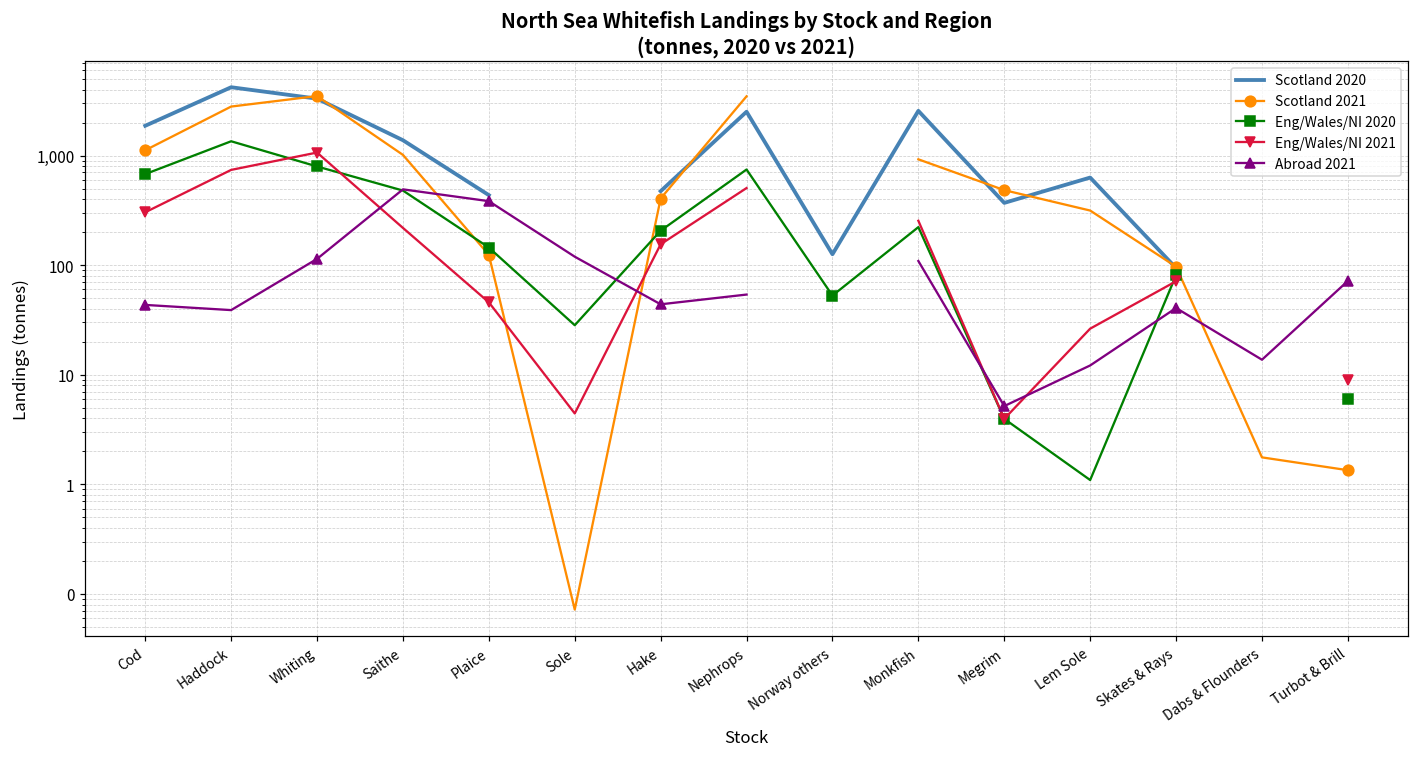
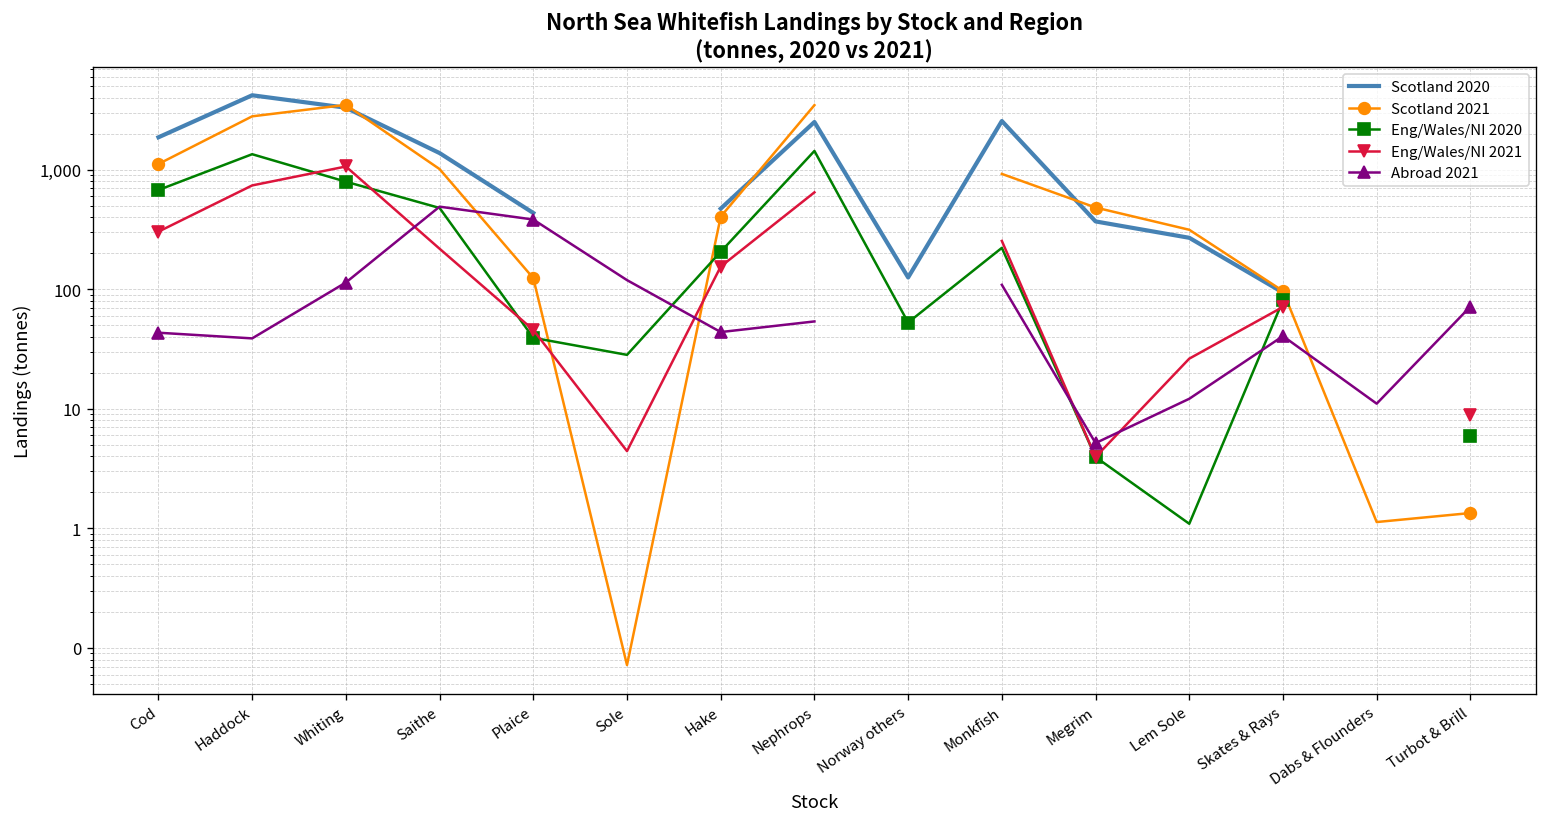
Eng/Wales/NI 2020, Plaice: 140 -> 39
Eng/Wales/NI 2020, Nephrops: 700 -> 1,400
Eng/Wales/NI 2021, Nephrops: 500 -> 600
Scotland 2020, Lem Sole: 600 -> 270
Scotland 2021, Dabs & Flounders: 1.8 -> 1.1
Abroad 2021, Dabs & Flounders: 14 -> 11
